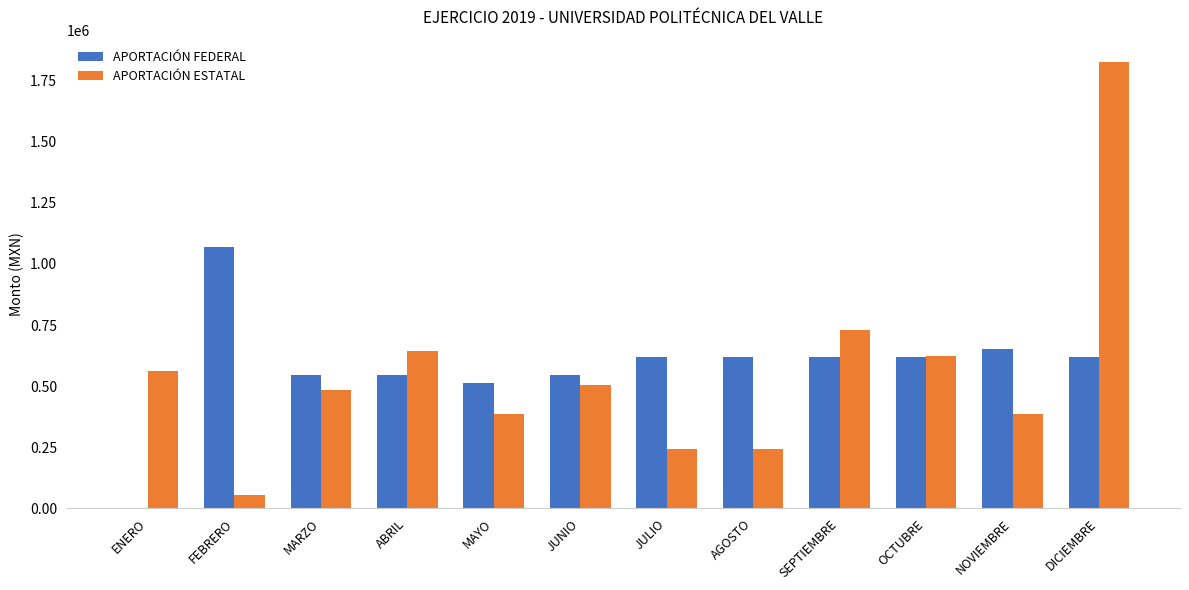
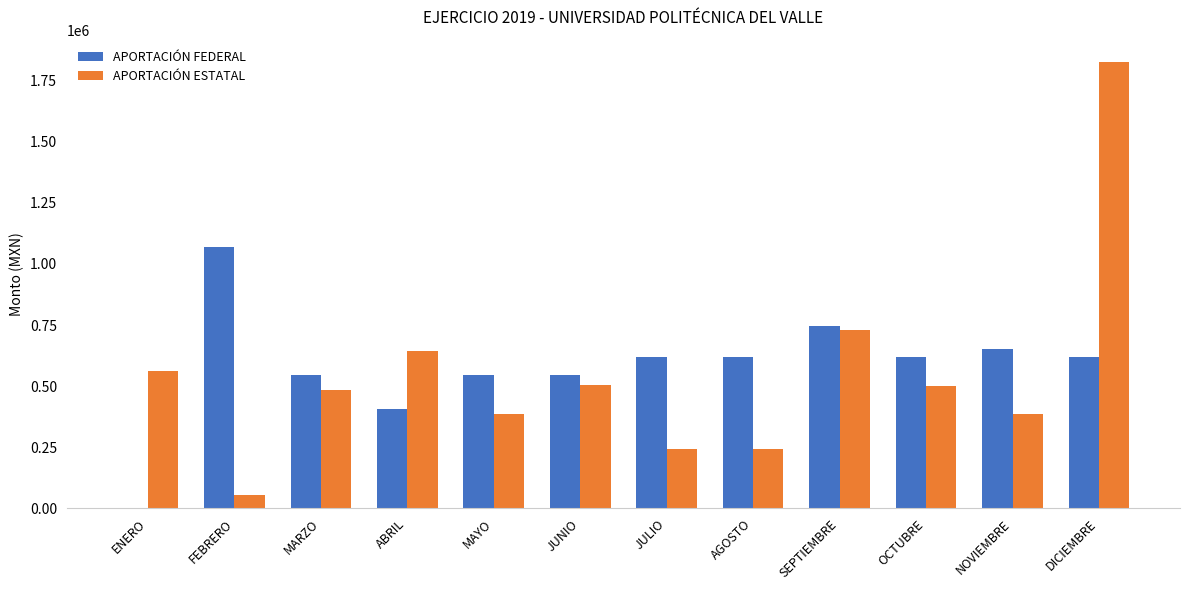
APORTACIÓN FEDERAL, ABRIL: 550000 -> 410000
APORTACIÓN FEDERAL, MAYO: 510000 -> 550000
APORTACIÓN FEDERAL, SEPTIEMBRE: 620000 -> 750000
APORTACIÓN ESTATAL, OCTUBRE: 620000 -> 500000
